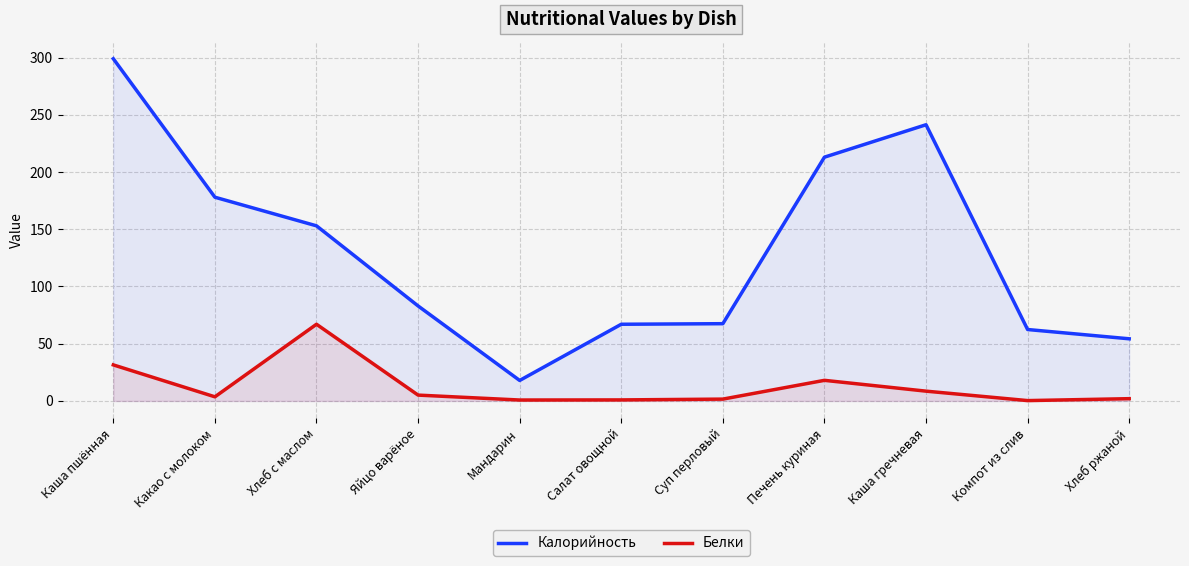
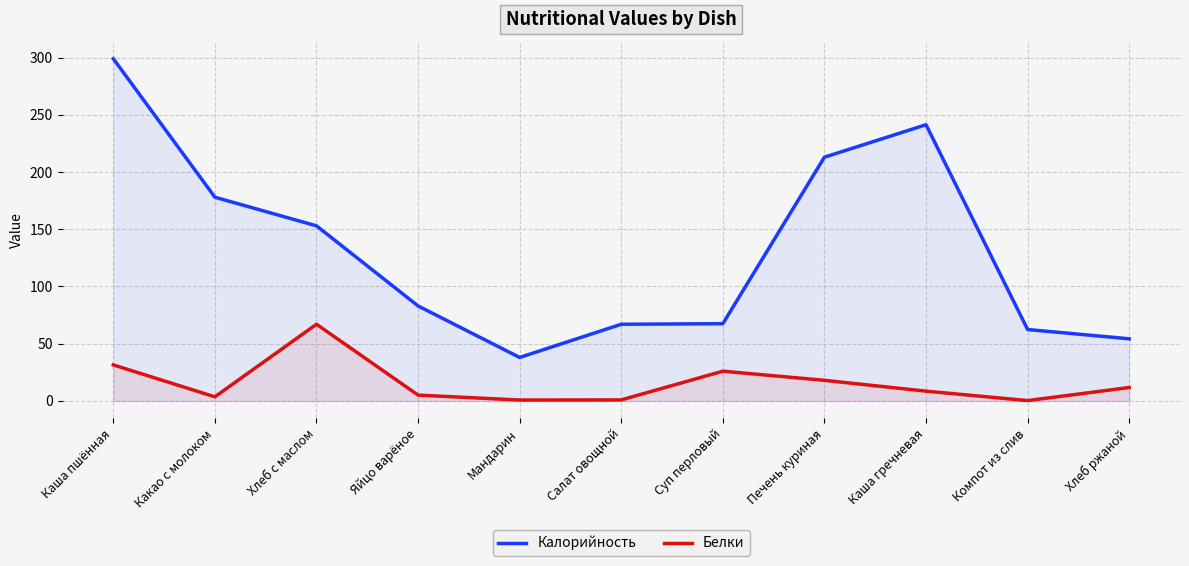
Калорийность, Мандарин: 18 -> 38
Белки, Суп перловый: 2 -> 26
Белки, Хлеб ржаной: 2 -> 12
